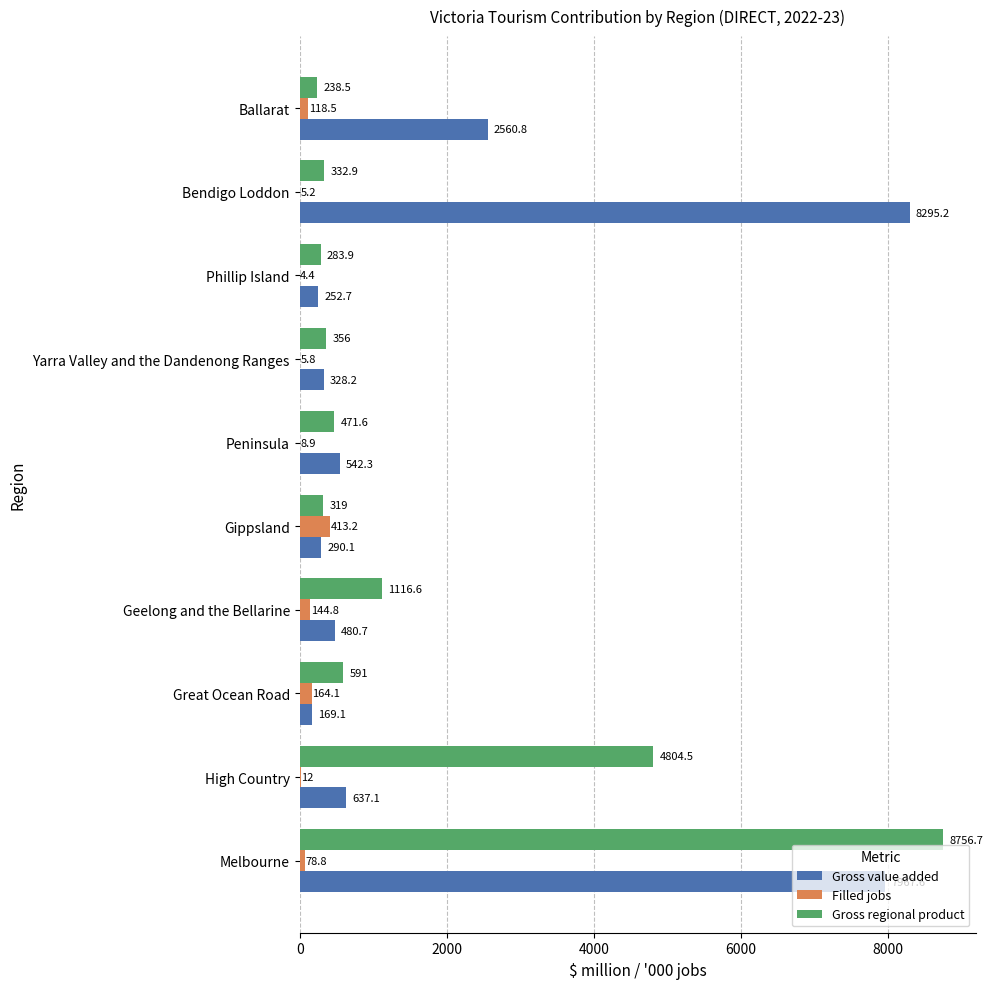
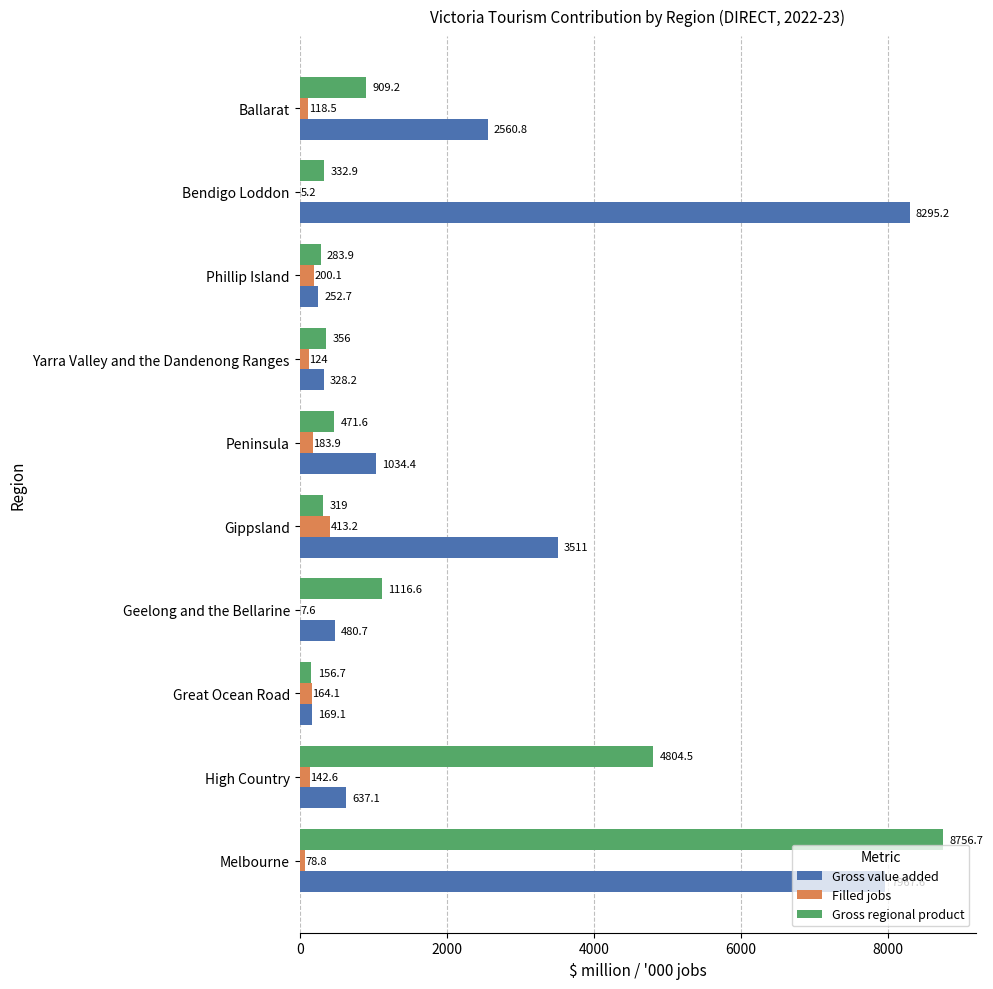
Gross regional product, Ballarat: 238.5 -> 909.2
Filled jobs, Phillip Island: 4.4 -> 200.1
Filled jobs, Yarra Valley and the Dandenong Ranges: 5.8 -> 124
Filled jobs, Peninsula: 8.9 -> 183.9
Gross value added, Peninsula: 542.3 -> 1034.4
Gross value added, Gippsland: 290.1 -> 3511
Filled jobs, Geelong and the Bellarine: 144.8 -> 7.6
Gross regional product, Great Ocean Road: 591 -> 156.7
Filled jobs, High Country: 12 -> 142.6
